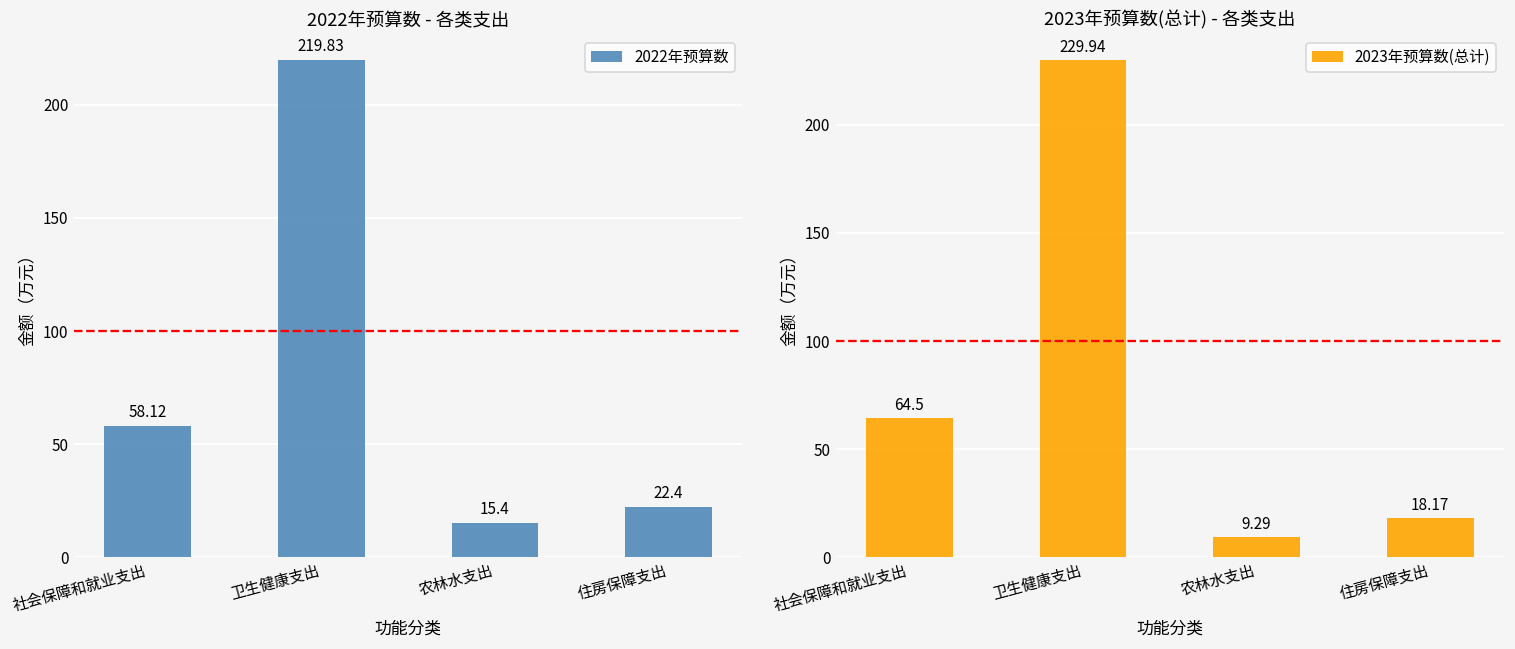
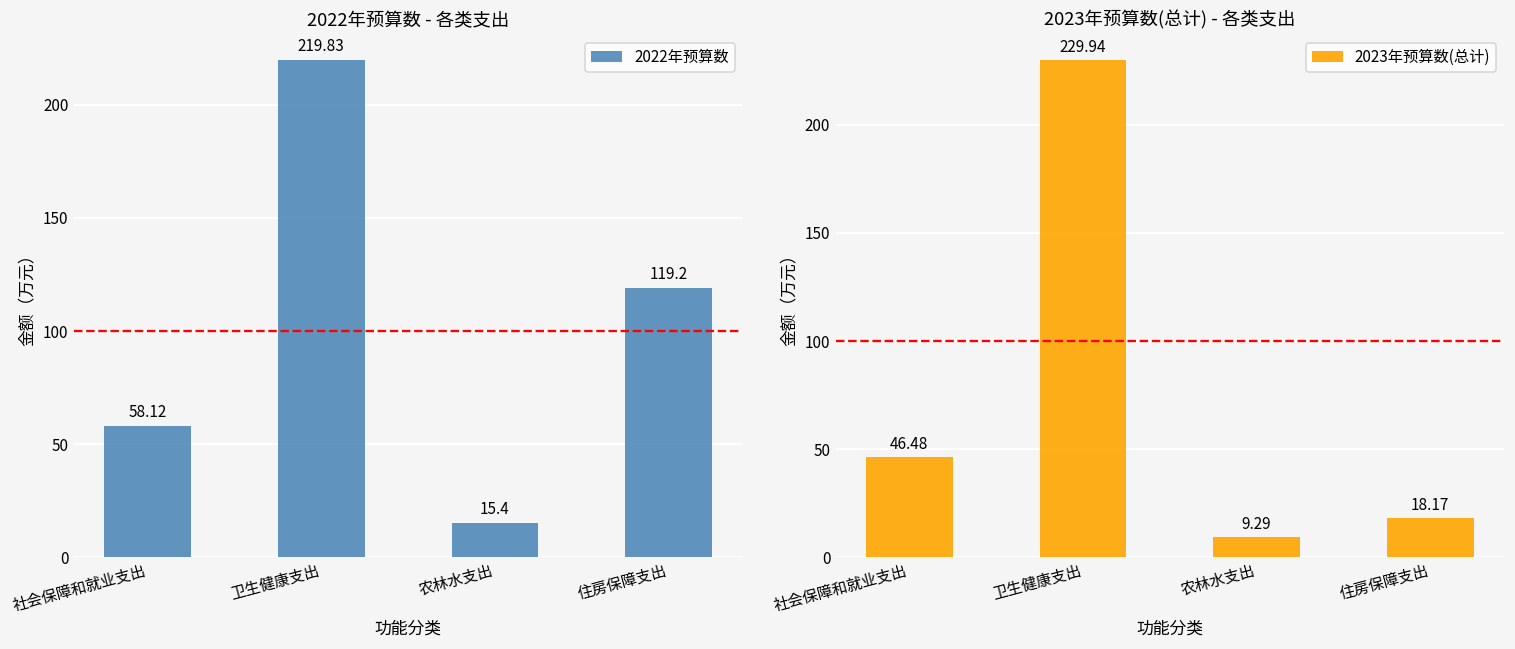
2022年预算数 - 各类支出, 住房保障支出: 22.4 -> 119.2
2023年预算数(总计) - 各类支出, 社会保障和就业支出: 64.5 -> 46.48
